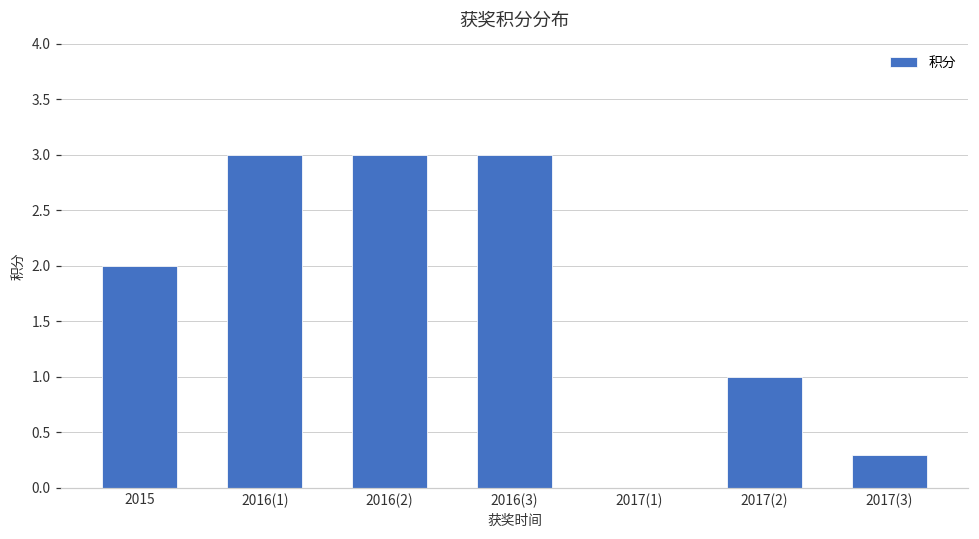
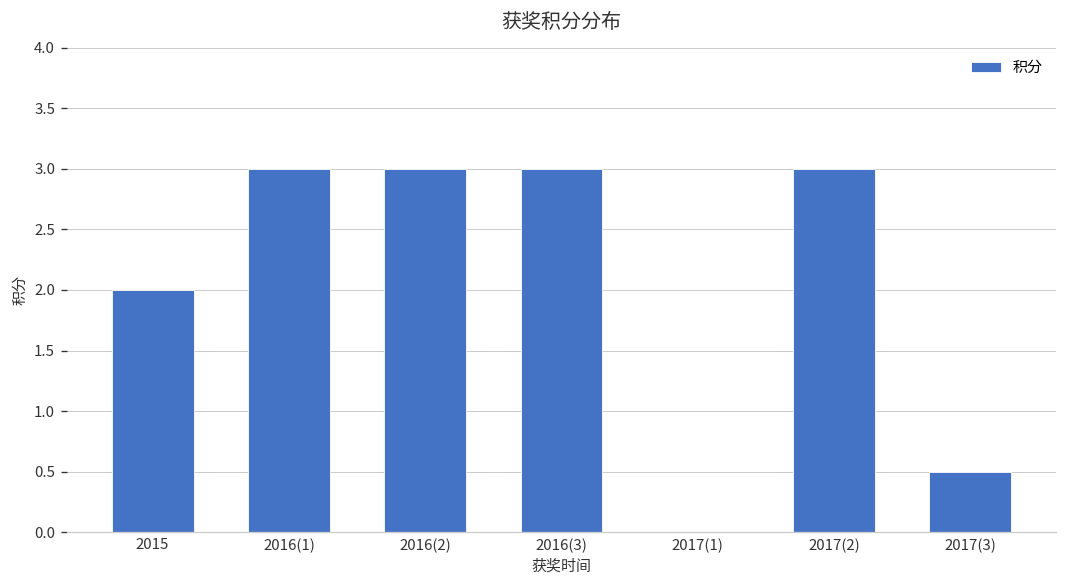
2017(2): 1 -> 3
2017(3): 0.3 -> 0.5
